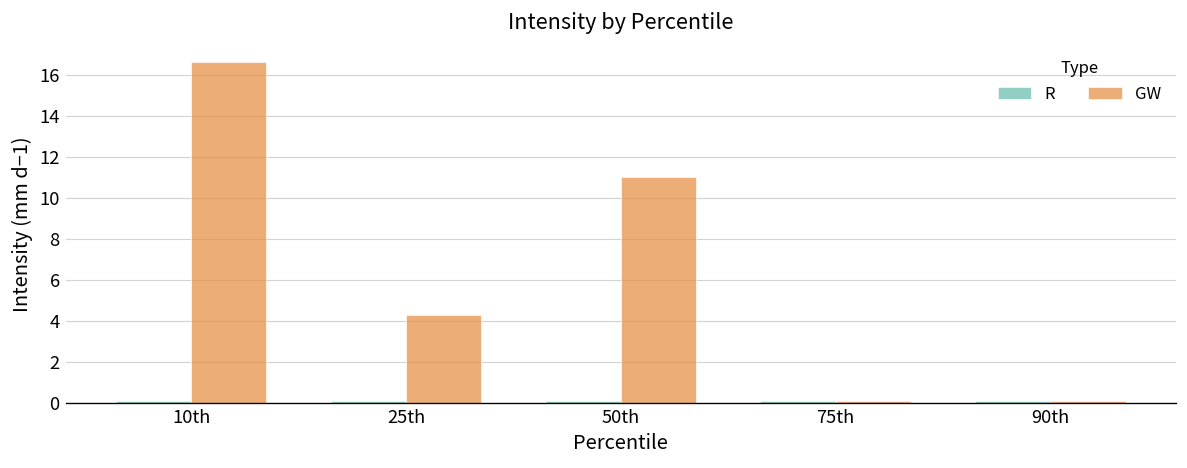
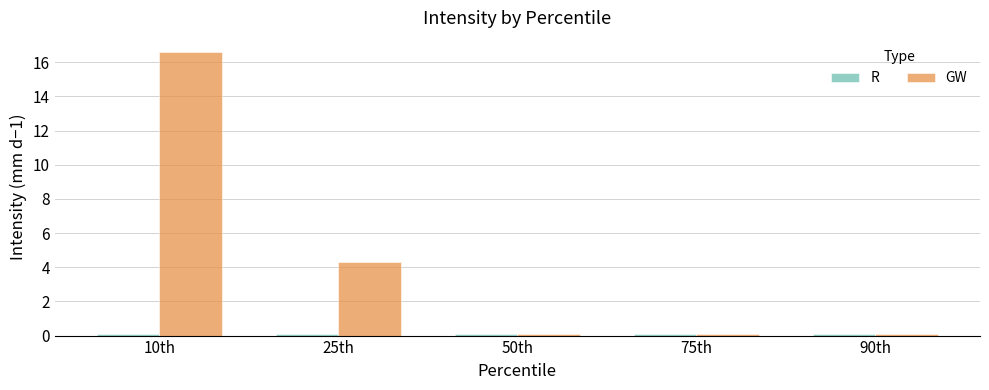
GW, 50th: 11.0 -> 0.1
